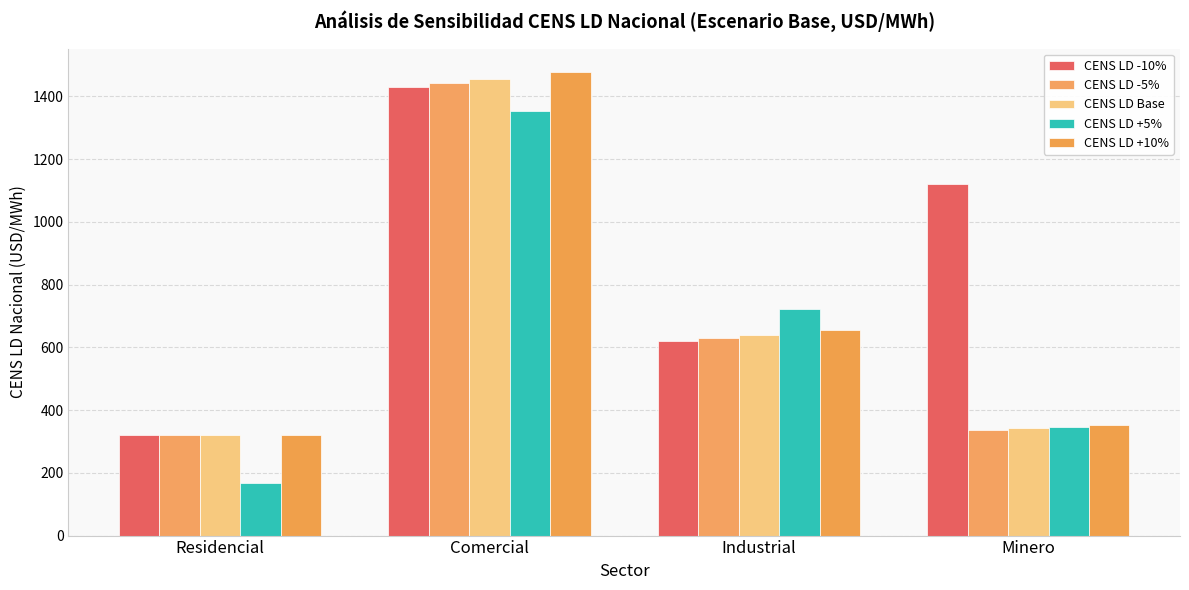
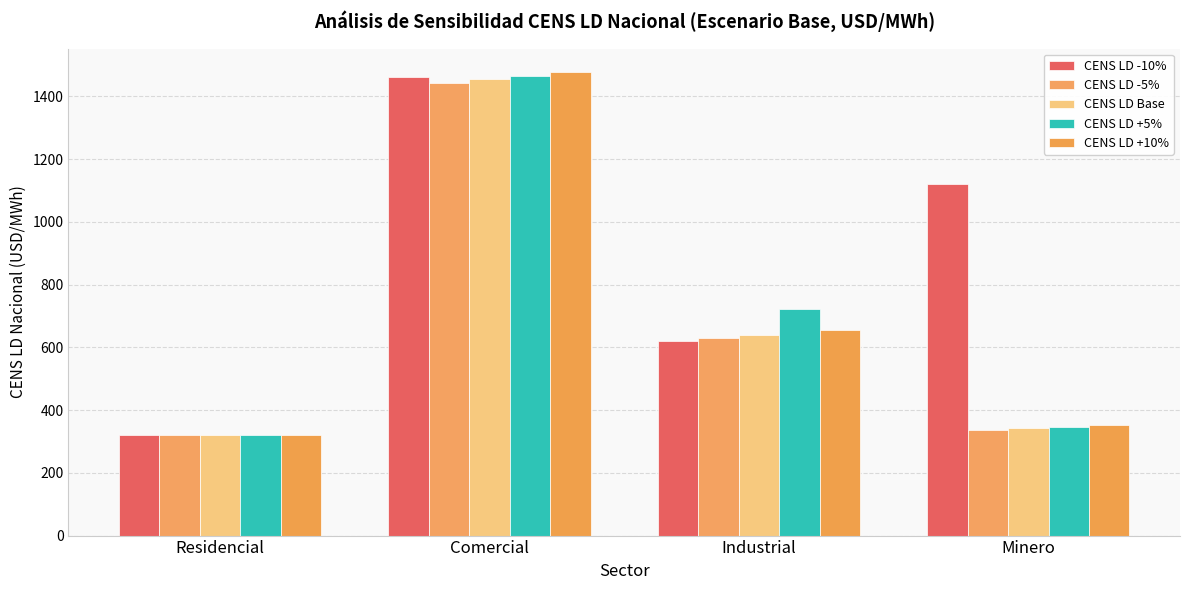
CENS LD +5%, Residencial: 170 -> 320
CENS LD -10%, Comercial: 1430 -> 1460
CENS LD +5%, Comercial: 1350 -> 1470
